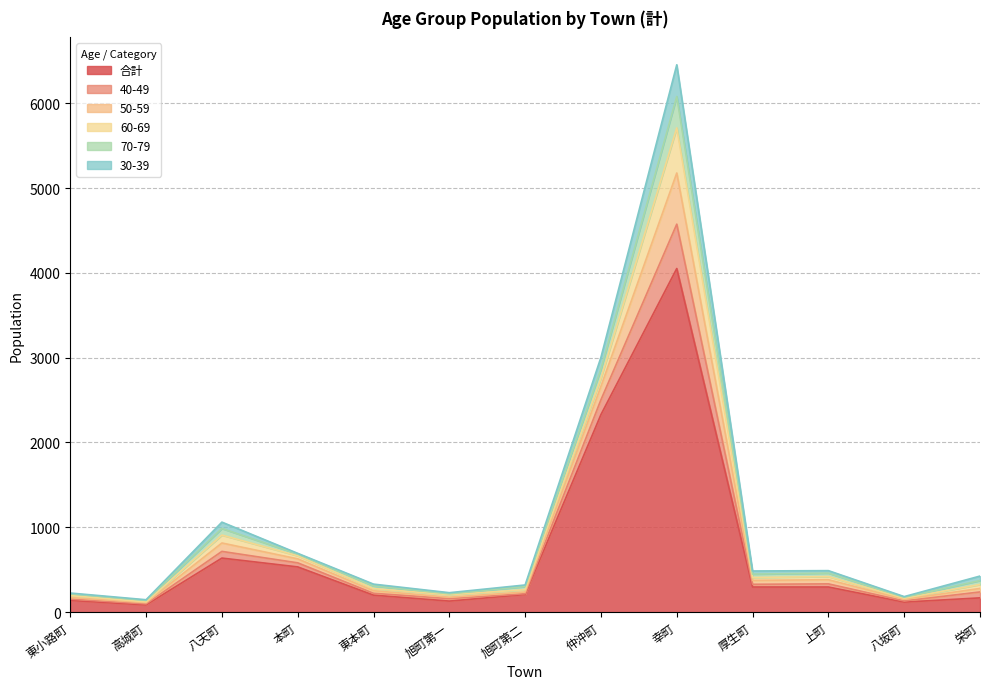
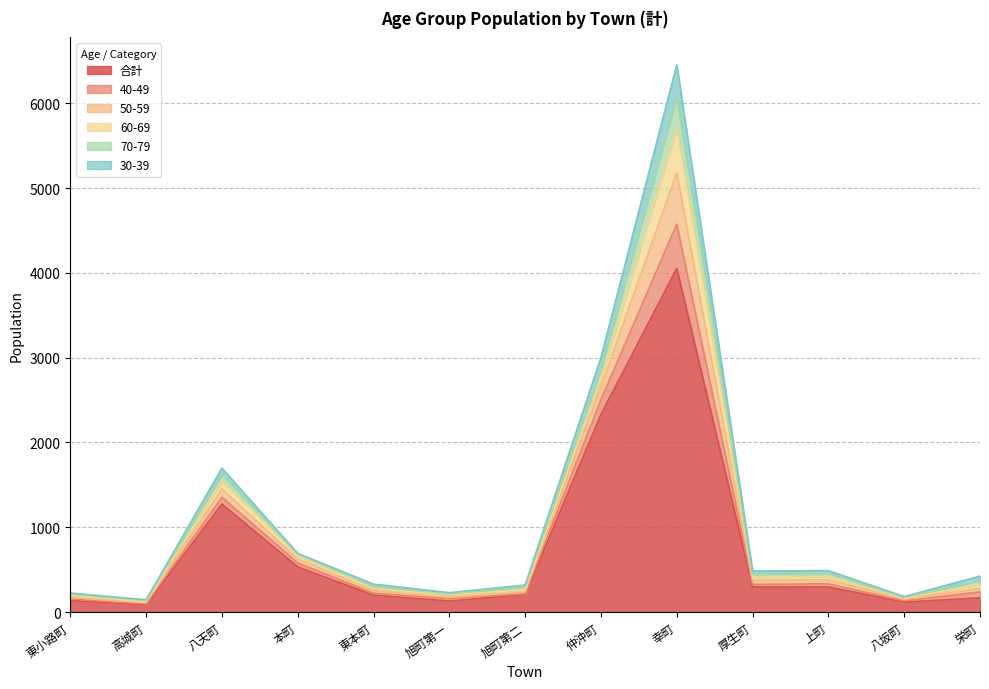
合計, 八天町: 600 -> 1300
